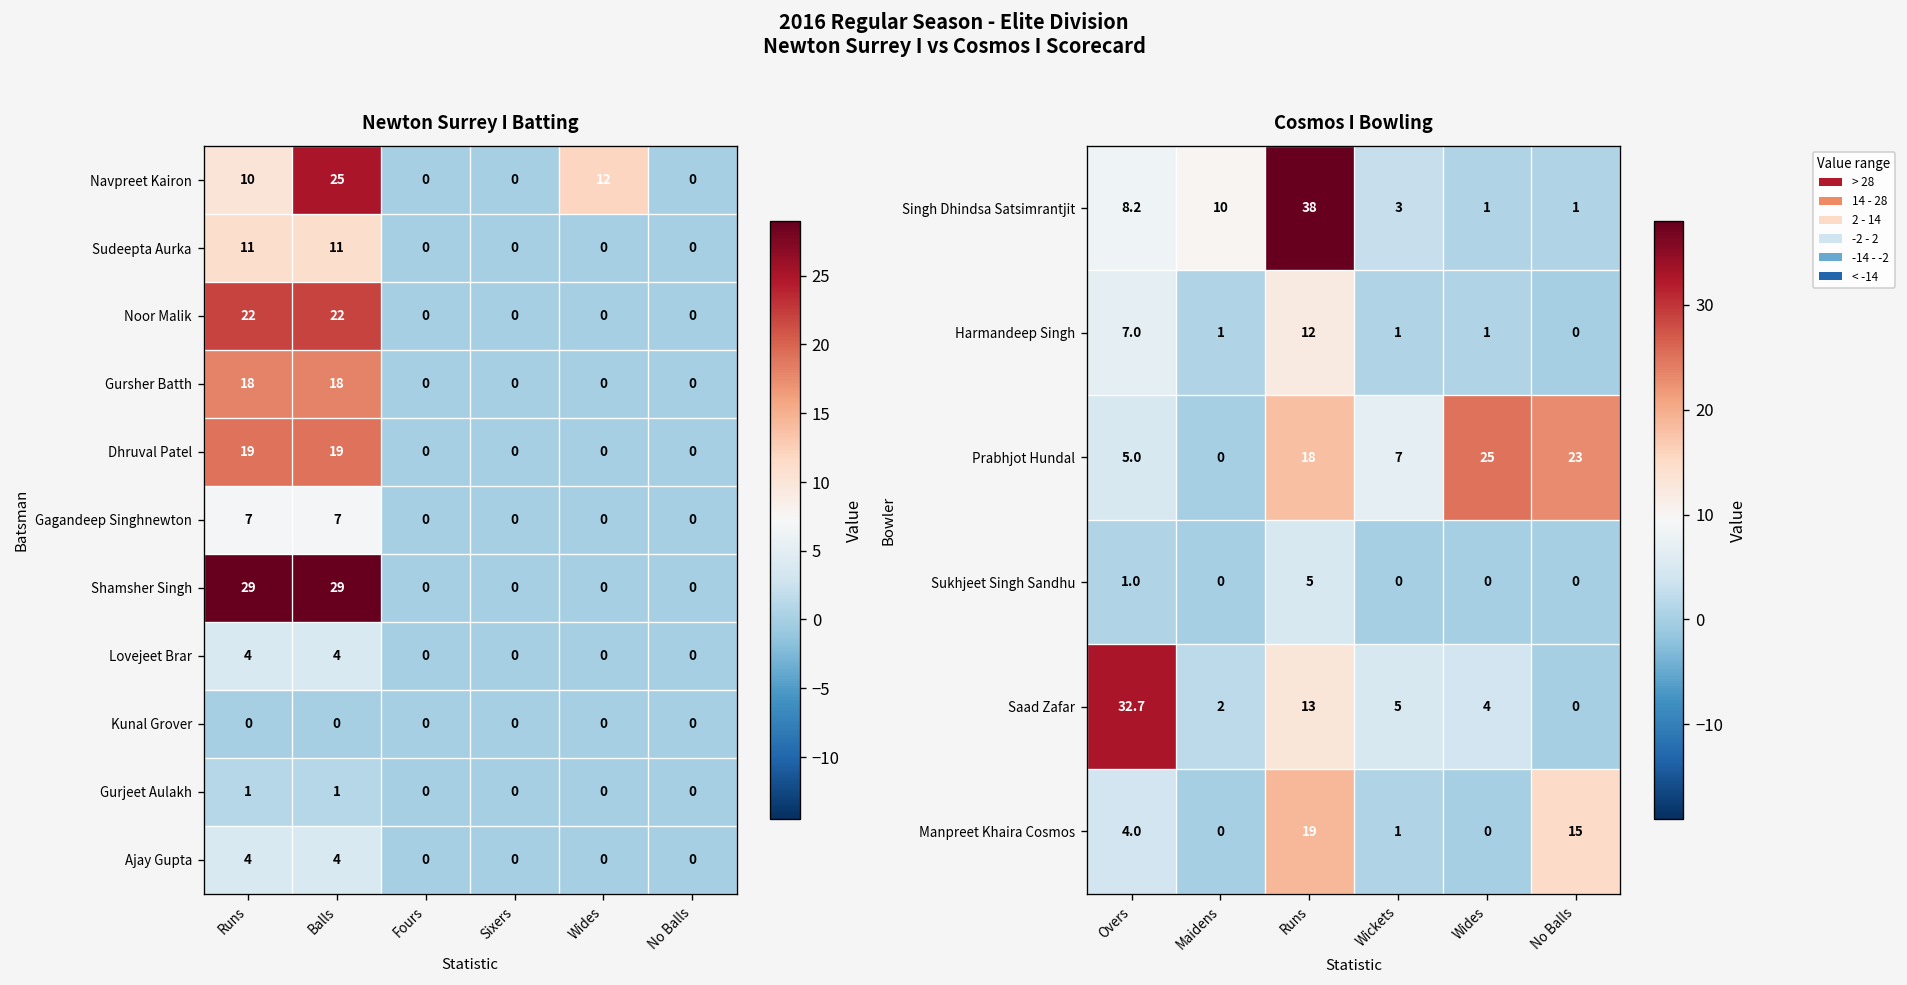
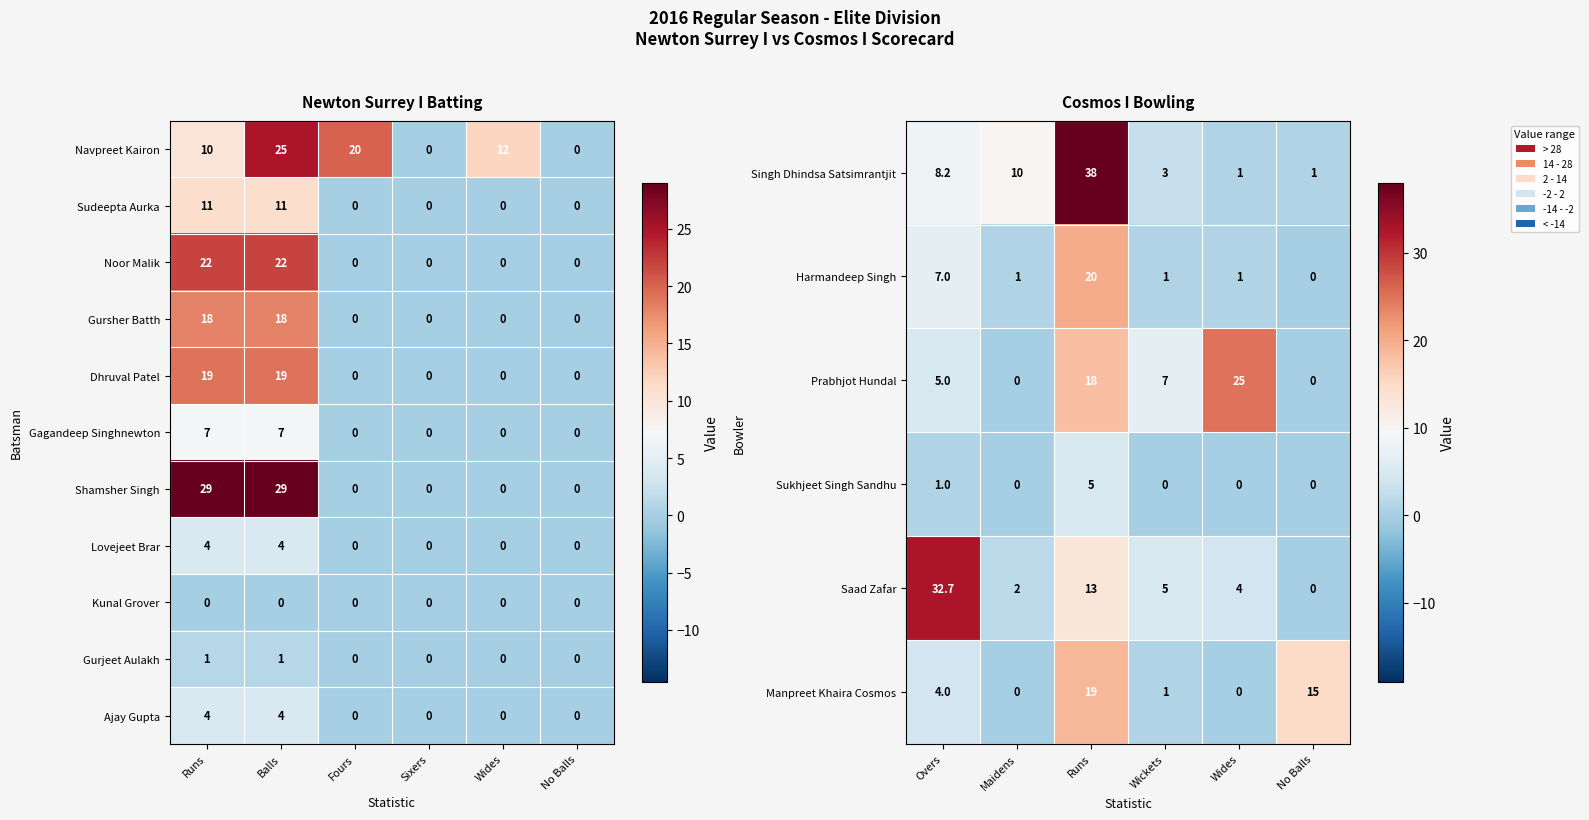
Newton Surrey I Batting, Navpreet Kairon, Fours: 0 -> 20
Cosmos I Bowling, Harmandeep Singh, Runs: 12 -> 20
Cosmos I Bowling, Prabhjot Hundal, No Balls: 23 -> 0
